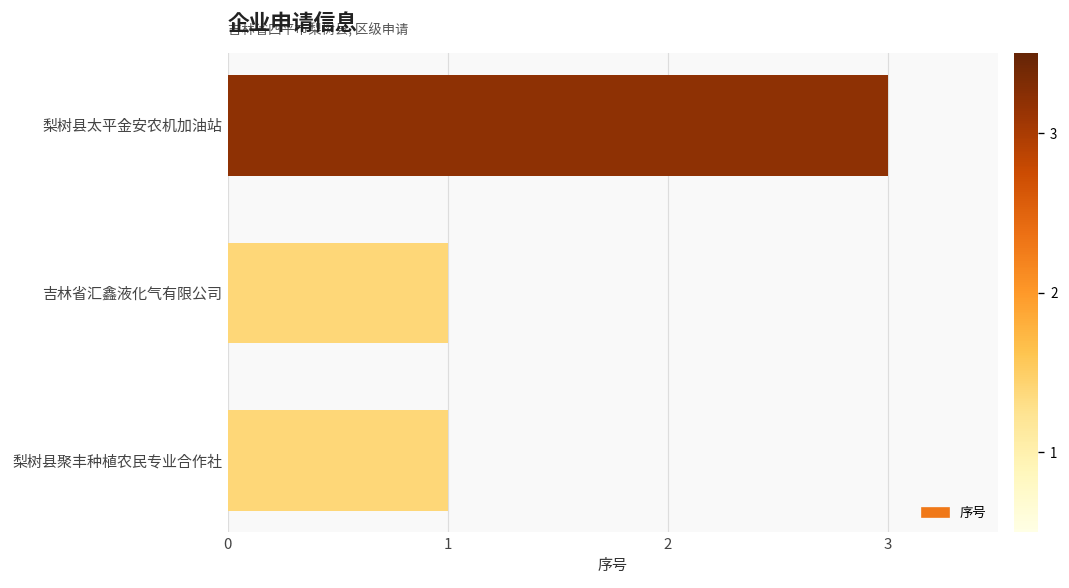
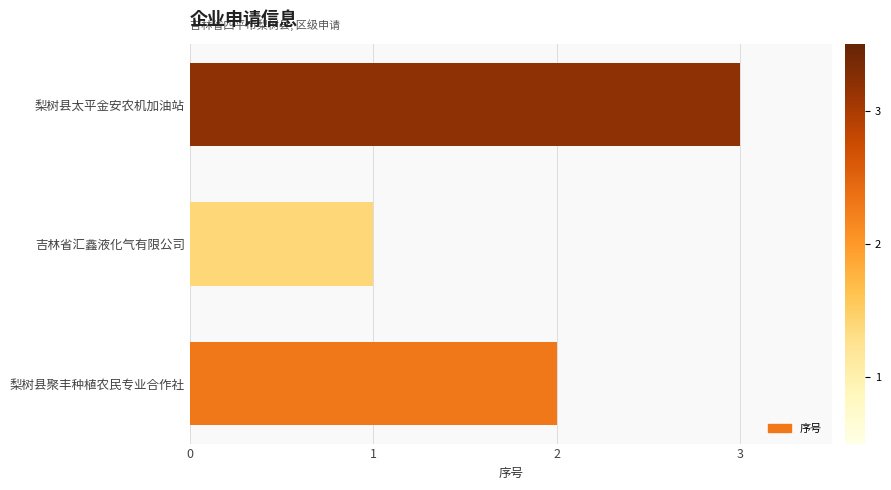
梨树县聚丰种植农民专业合作社: 1 -> 2
